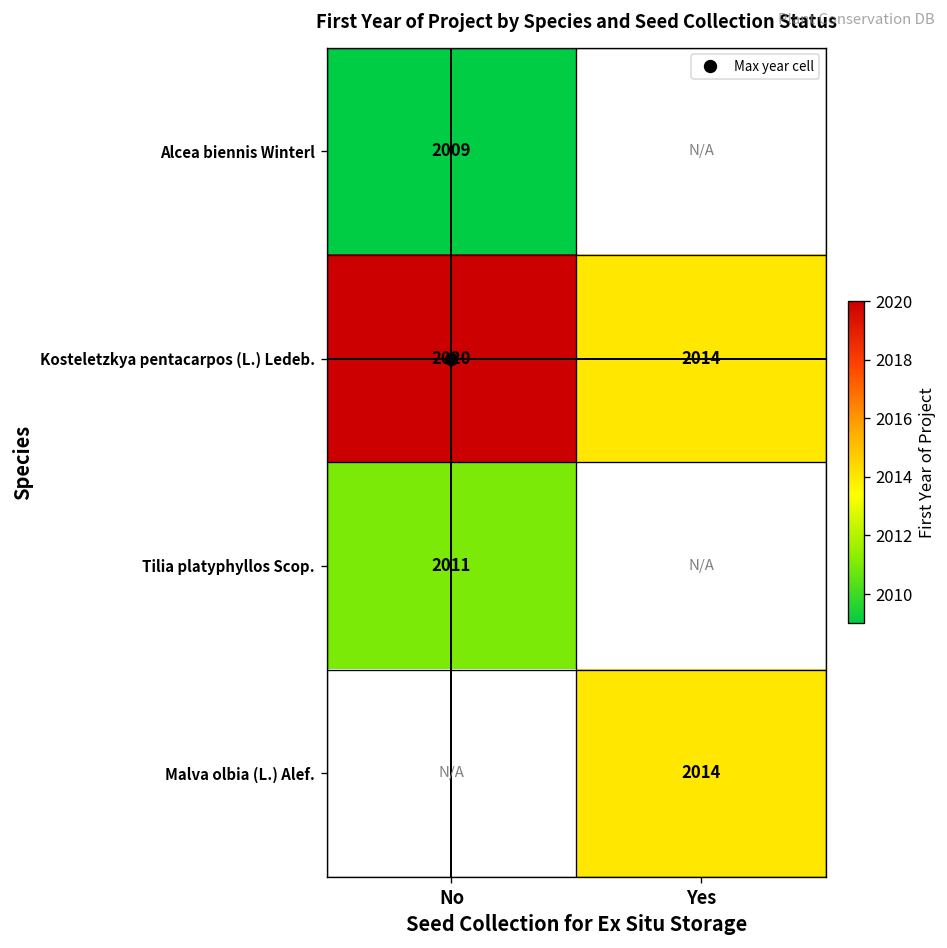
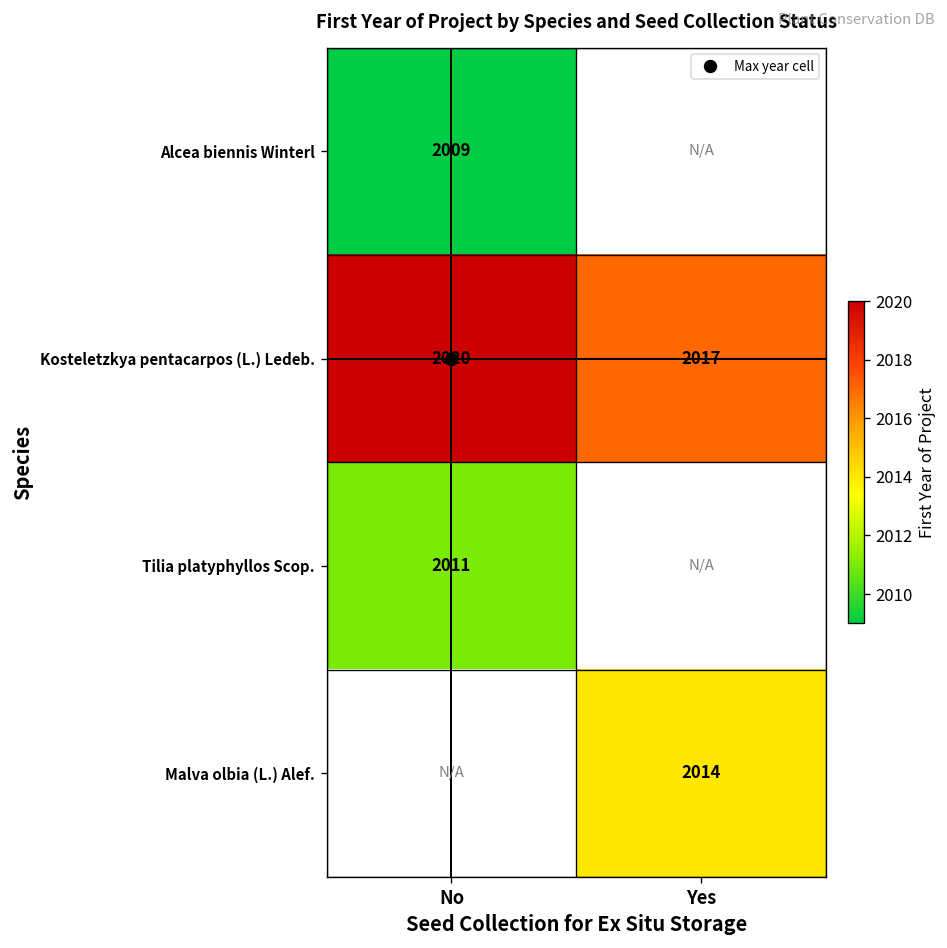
Kosteletzkya pentacarpos (L.) Ledeb., Yes: 2014 -> 2017
